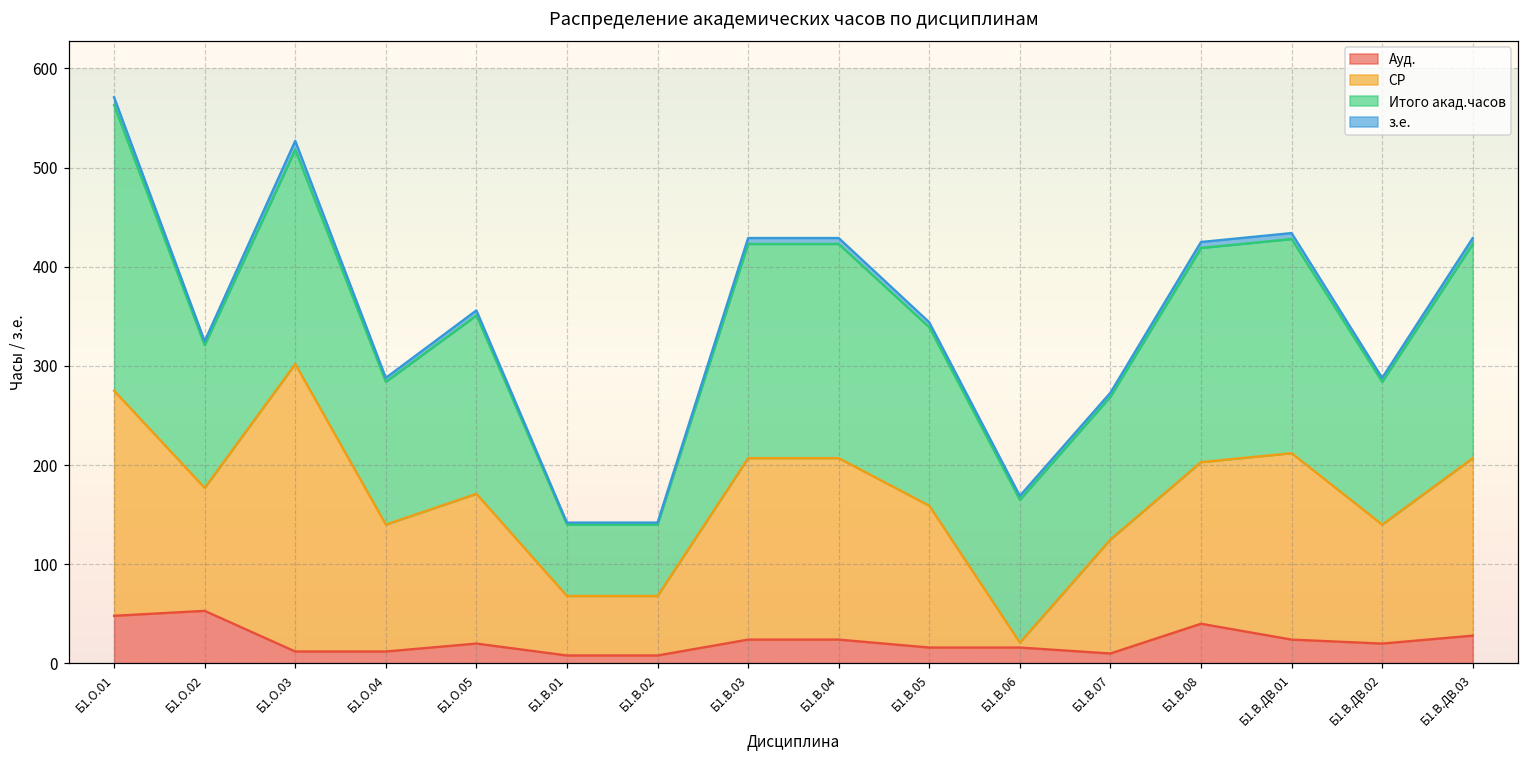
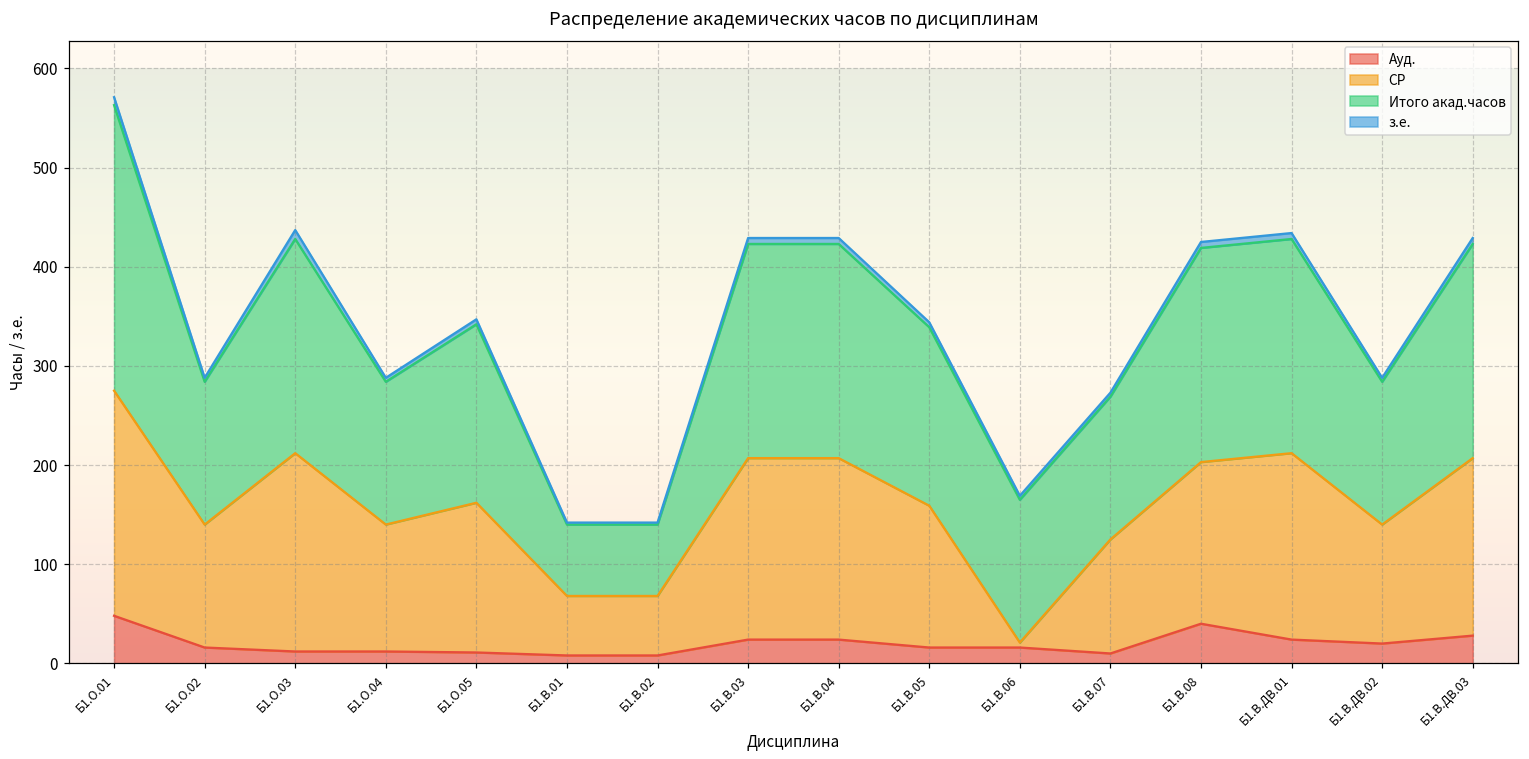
Ауд., Б1.О.02: 50 -> 20
СР, Б1.О.03: 290 -> 200
Ауд., Б1.О.05: 20 -> 10
